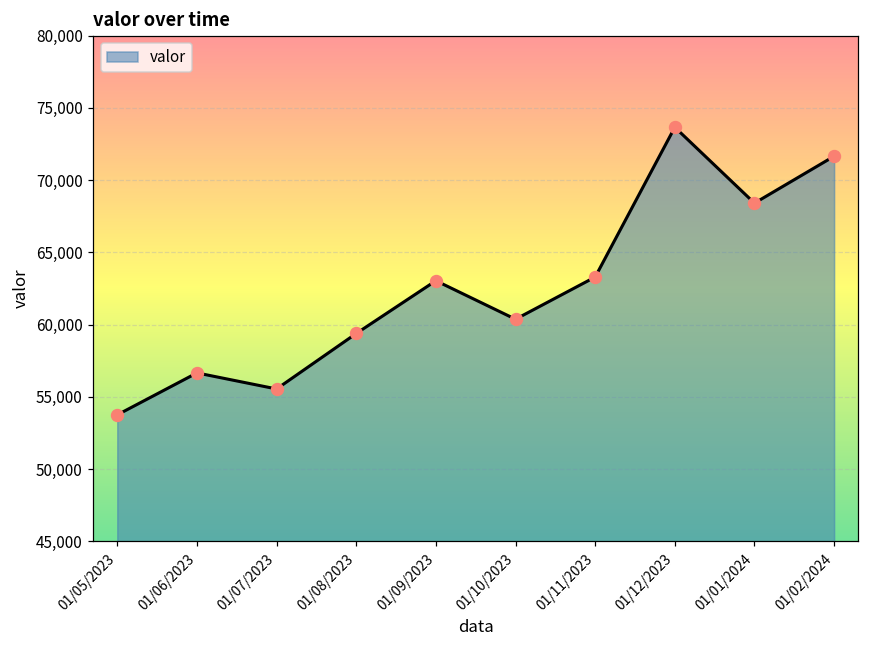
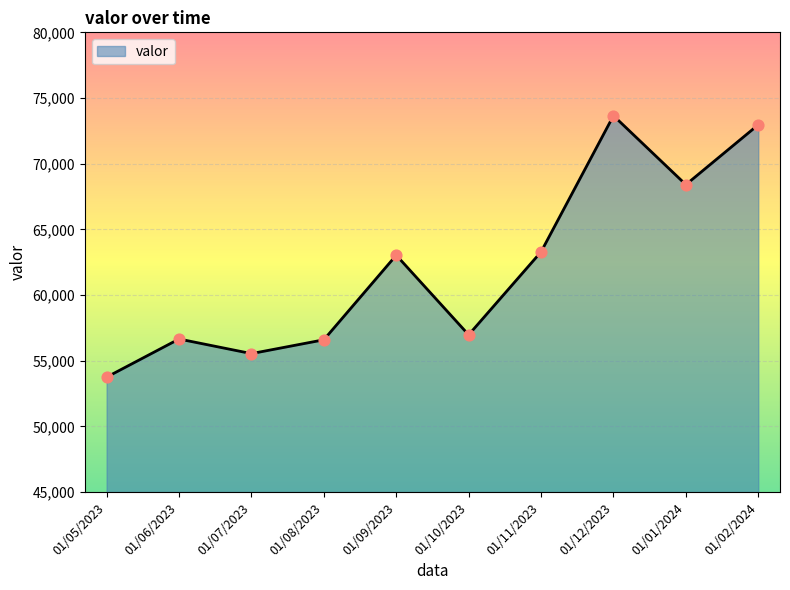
01/08/2023: 59,400 -> 56,600
01/10/2023: 60,400 -> 57,000
01/02/2024: 71,600 -> 73,000
